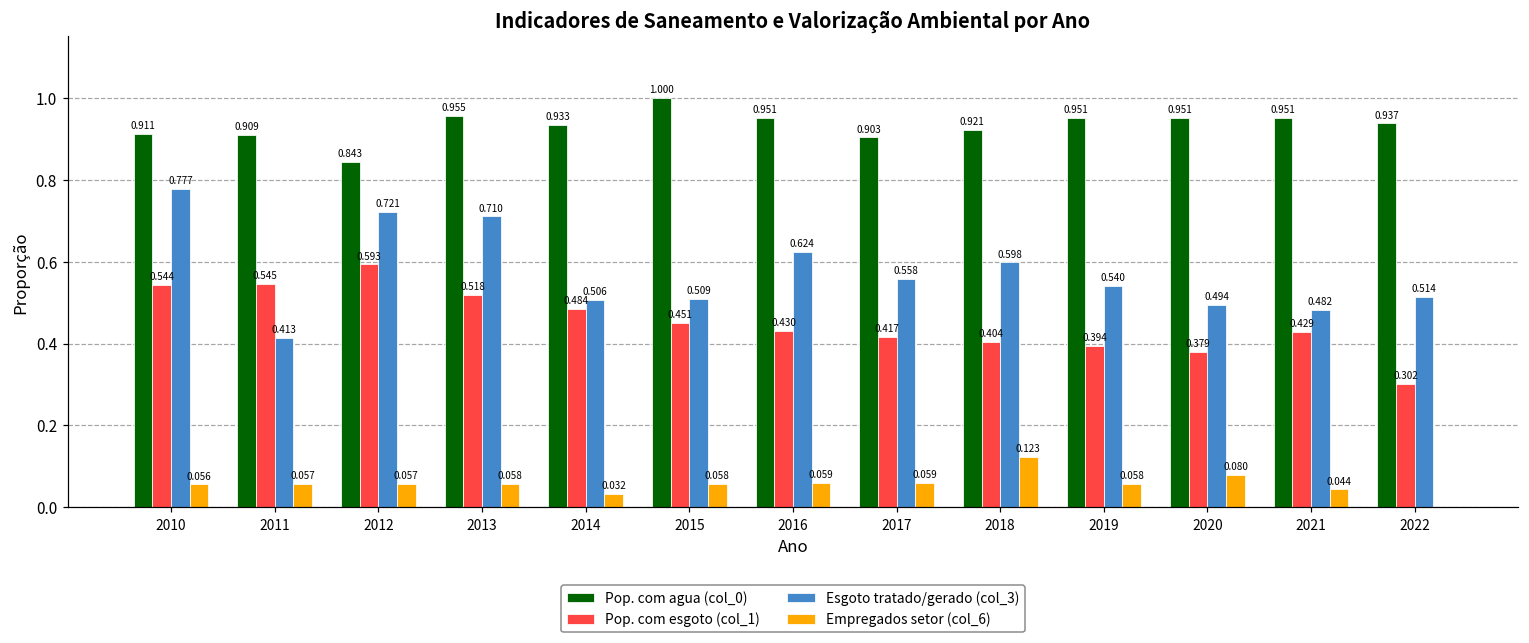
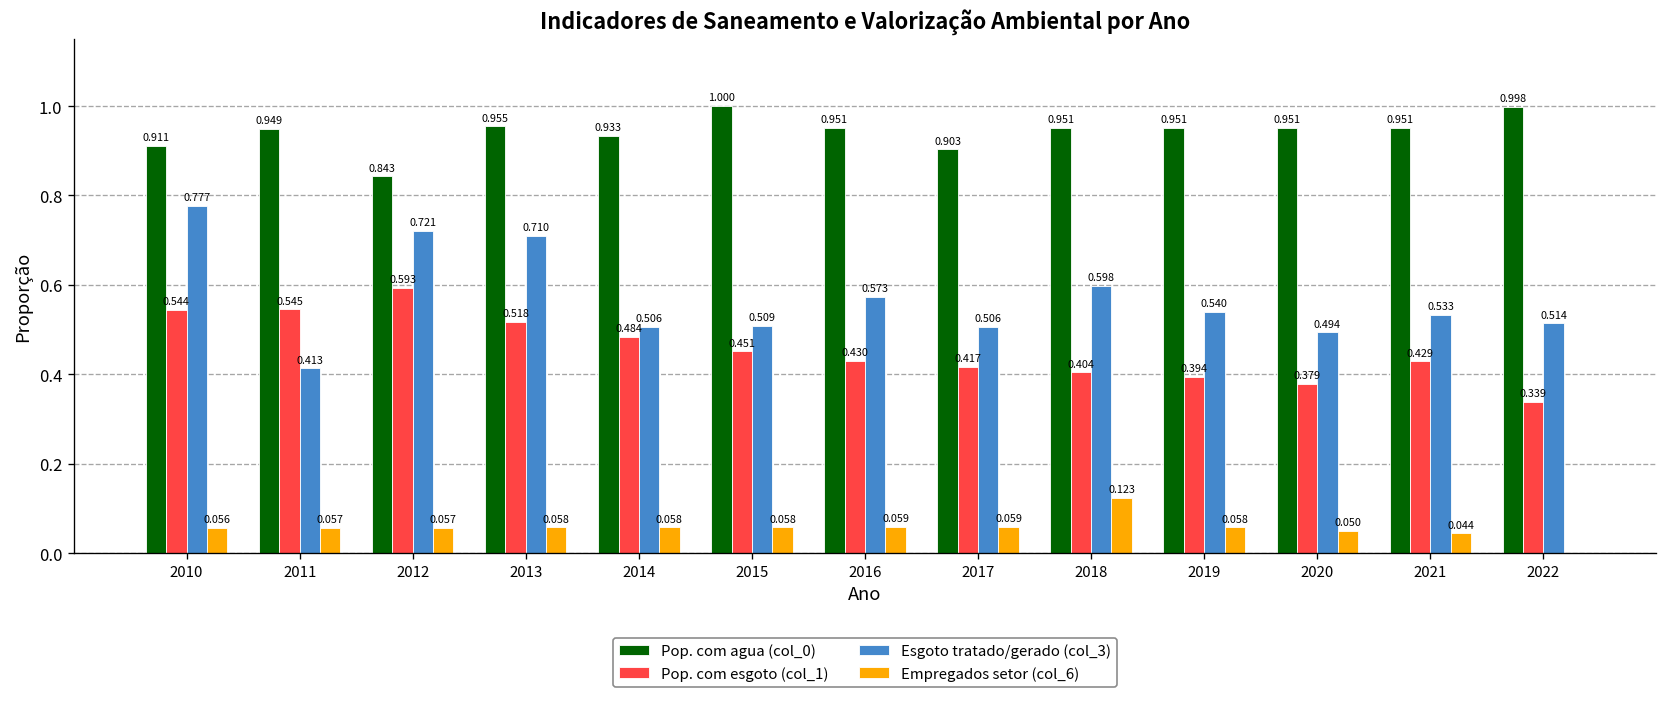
Pop. com agua (col_0), 2011: 0.909 -> 0.949
Empregados setor (col_6), 2014: 0.032 -> 0.058
Esgoto tratado/gerado (col_3), 2016: 0.624 -> 0.573
Esgoto tratado/gerado (col_3), 2017: 0.558 -> 0.506
Pop. com agua (col_0), 2018: 0.921 -> 0.951
Empregados setor (col_6), 2020: 0.080 -> 0.050
Esgoto tratado/gerado (col_3), 2021: 0.482 -> 0.533
Pop. com agua (col_0), 2022: 0.937 -> 0.998
Pop. com esgoto (col_1), 2022: 0.302 -> 0.339
